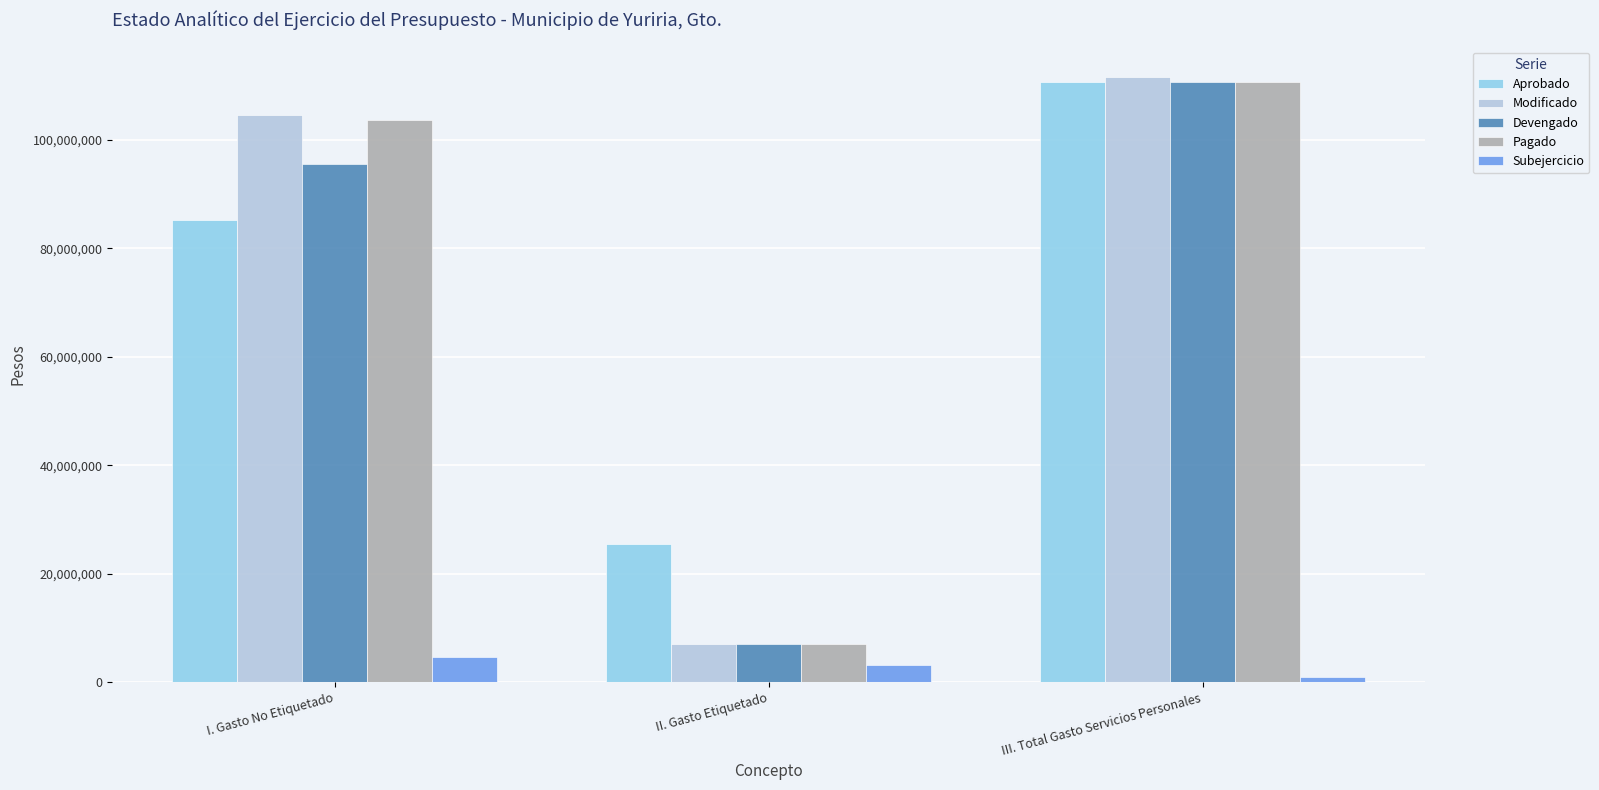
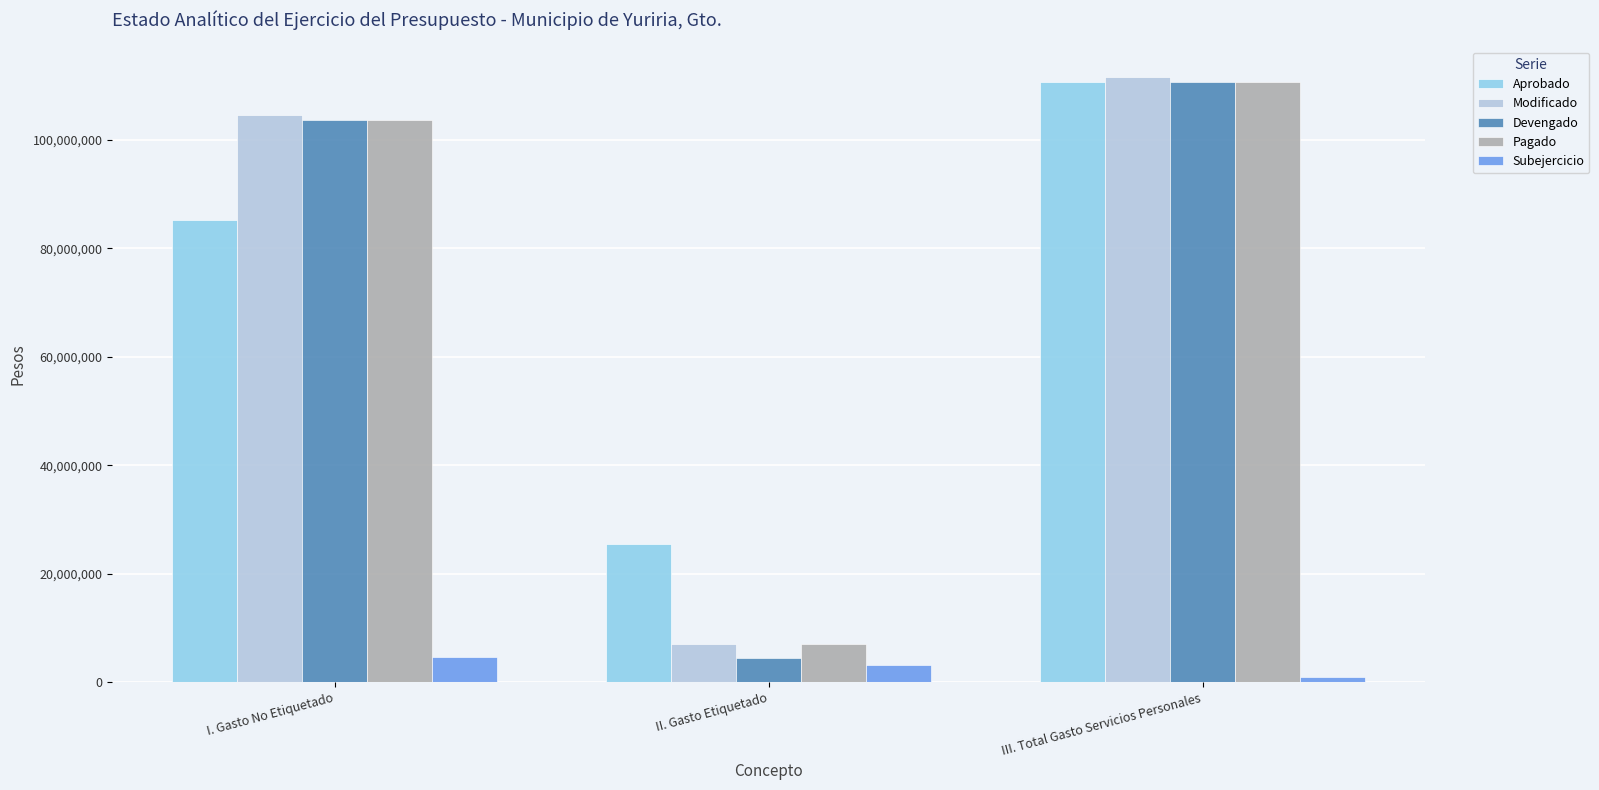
Devengado, I. Gasto No Etiquetado: 96,000,000 -> 104,000,000
Devengado, II. Gasto Etiquetado: 7,000,000 -> 4,000,000
